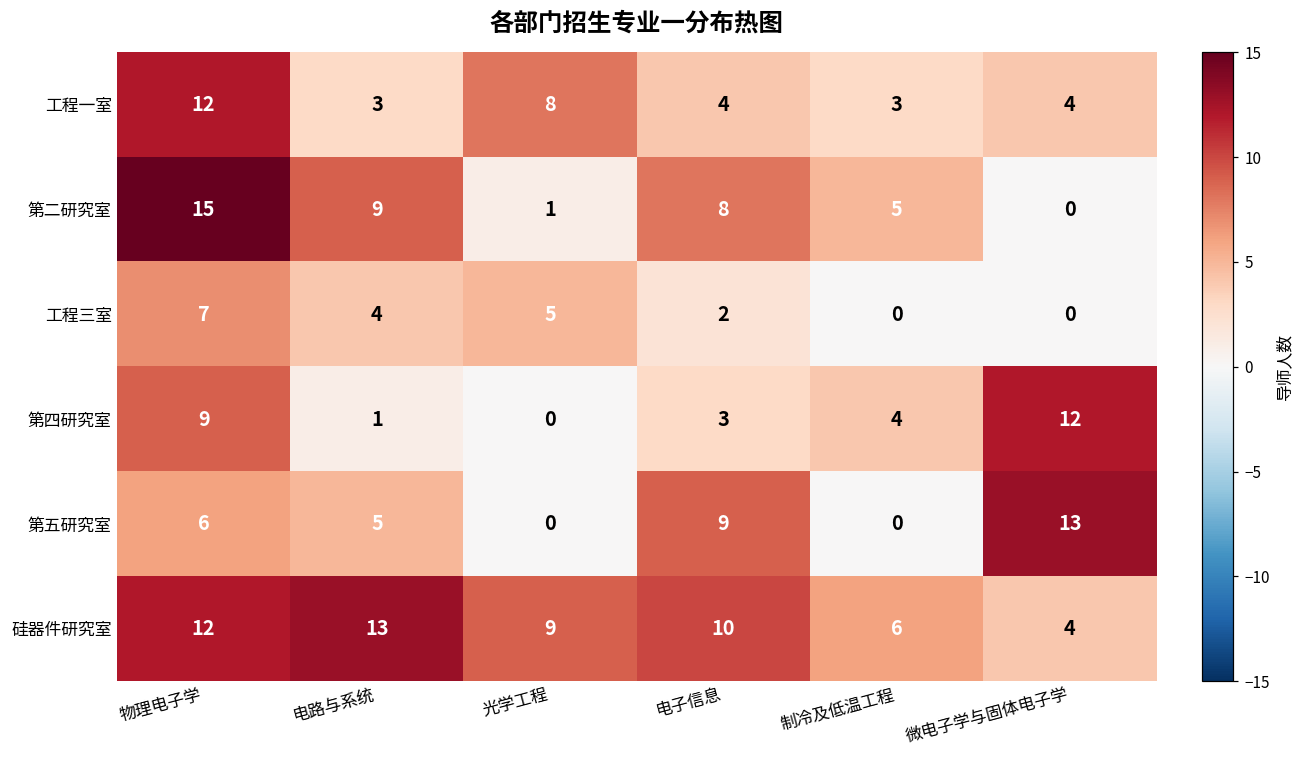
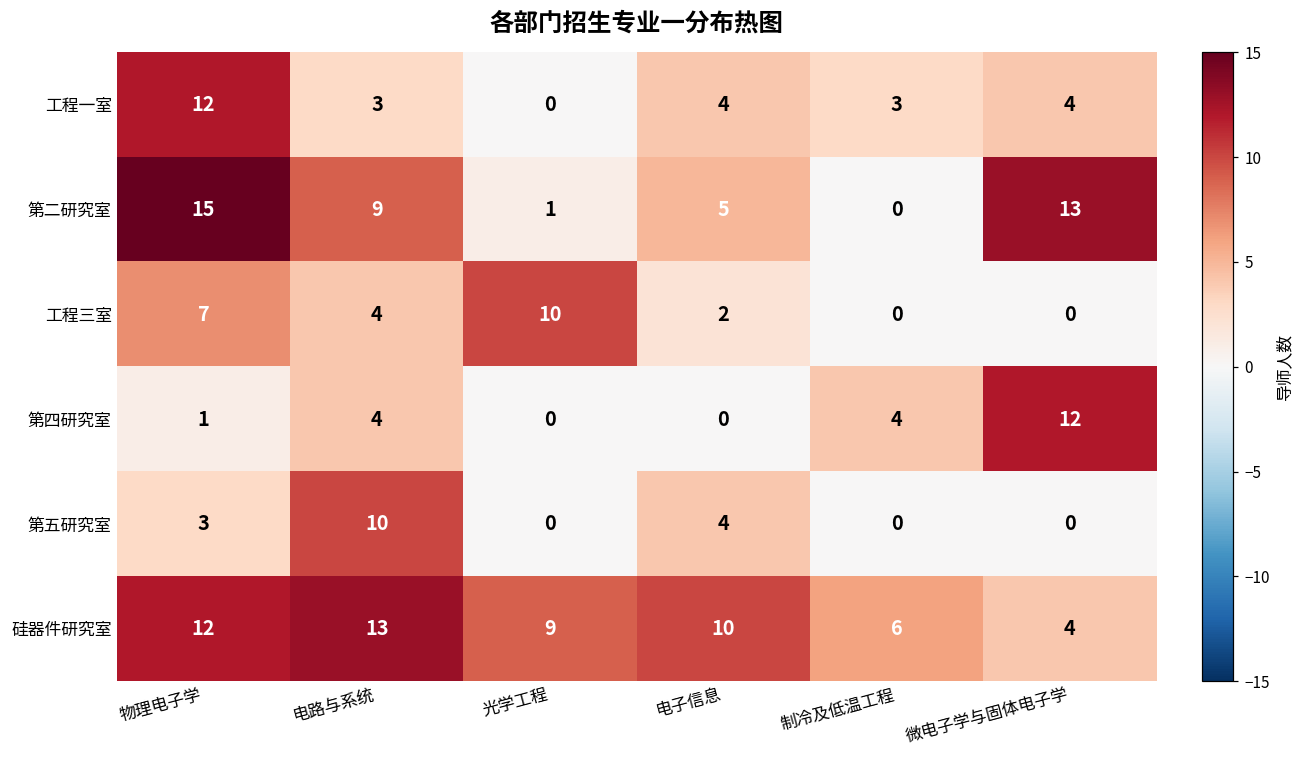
工程一室, 光学工程: 8 -> 0
第二研究室, 电子信息: 8 -> 5
第二研究室, 制冷及低温工程: 5 -> 0
第二研究室, 微电子学与固体电子学: 0 -> 13
工程三室, 光学工程: 5 -> 10
第四研究室, 物理电子学: 9 -> 1
第四研究室, 电路与系统: 1 -> 4
第四研究室, 电子信息: 3 -> 0
第五研究室, 物理电子学: 6 -> 3
第五研究室, 电路与系统: 5 -> 10
第五研究室, 电子信息: 9 -> 4
第五研究室, 微电子学与固体电子学: 13 -> 0
